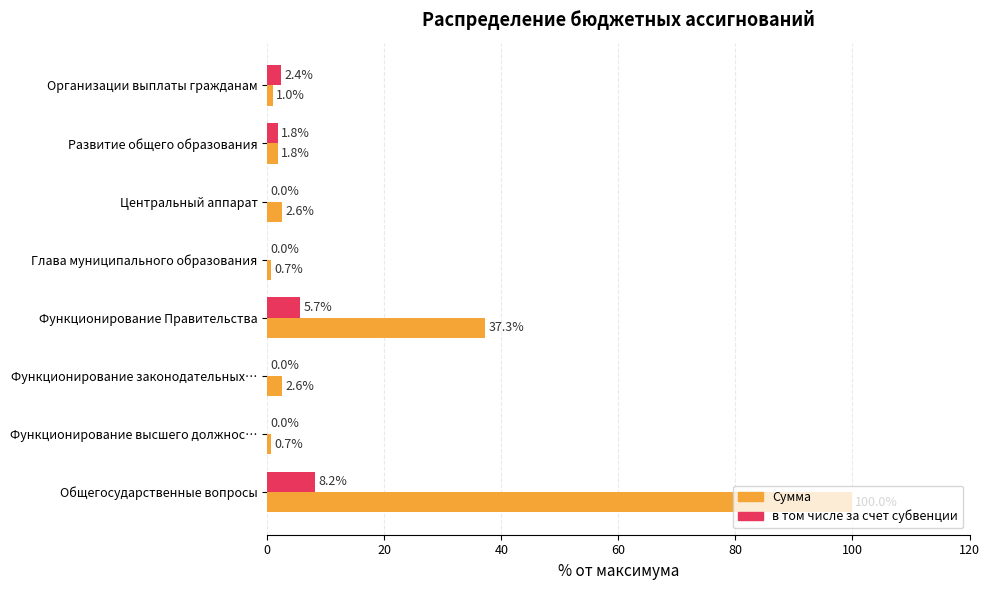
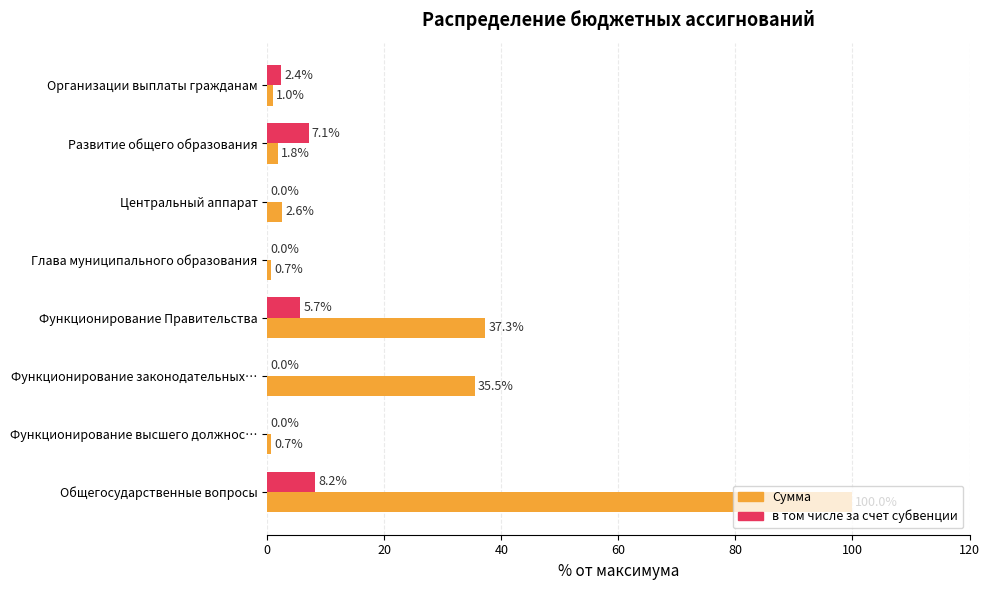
в том числе за счет субвенции, Развитие общего образования: 1.8% -> 7.1%
Сумма, Функционирование законодательных…: 2.6% -> 35.5%
